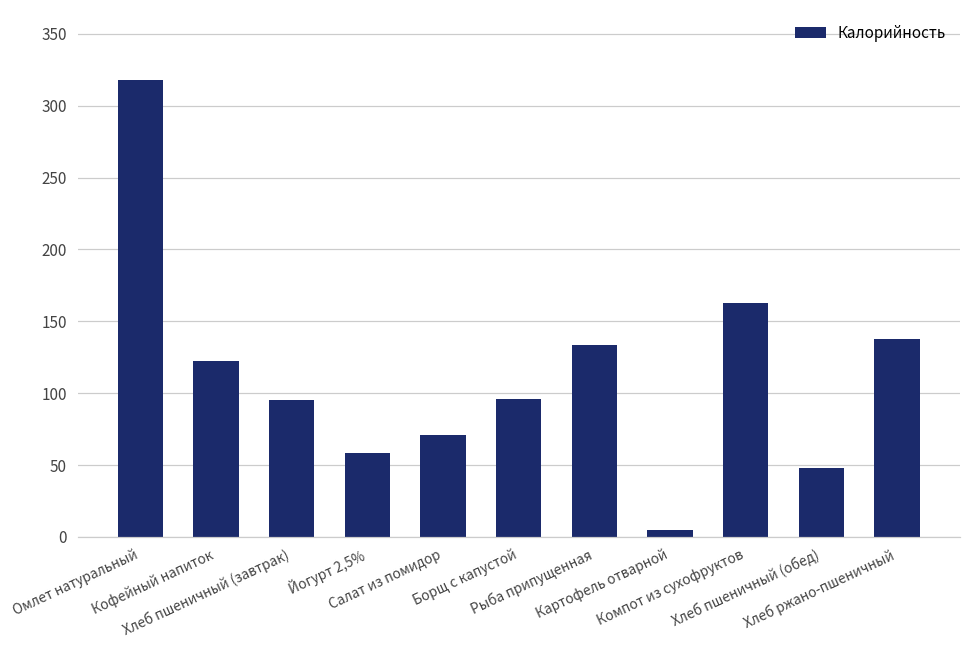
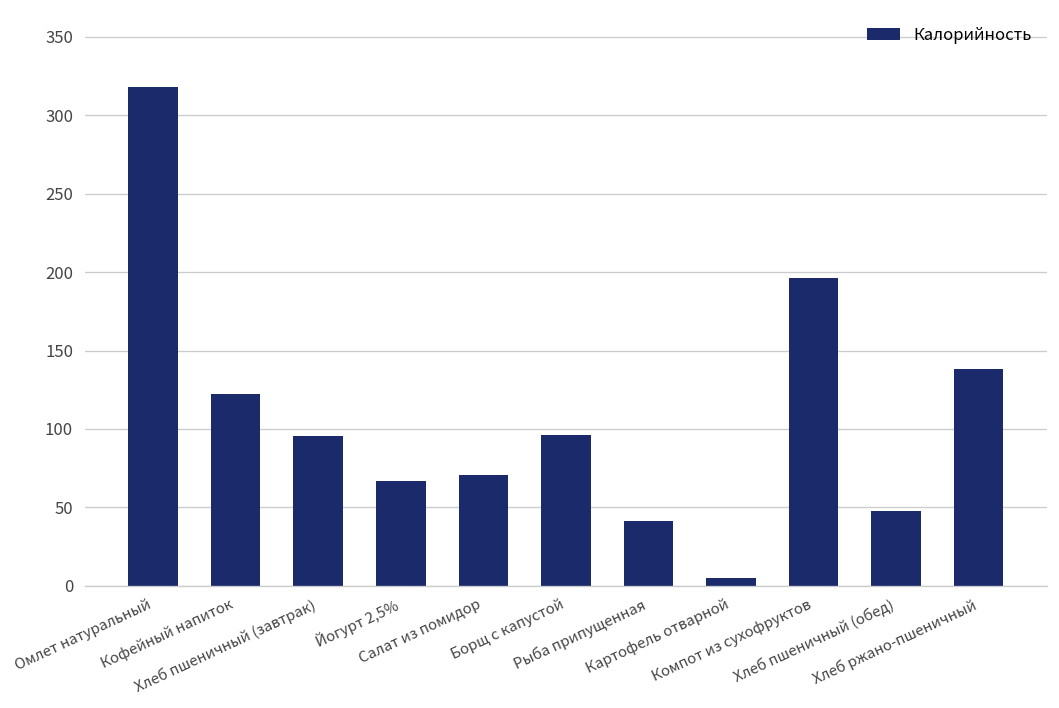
Йогурт 2,5%: 58 -> 67
Рыба припущенная: 133 -> 41
Компот из сухофруктов: 163 -> 196
